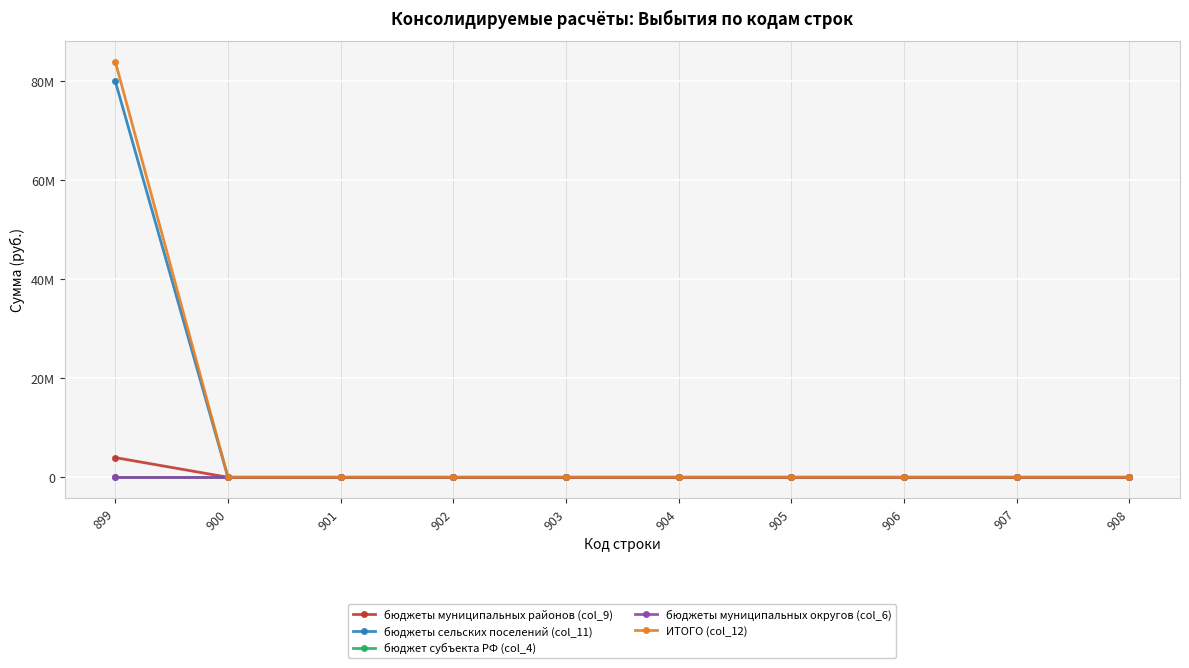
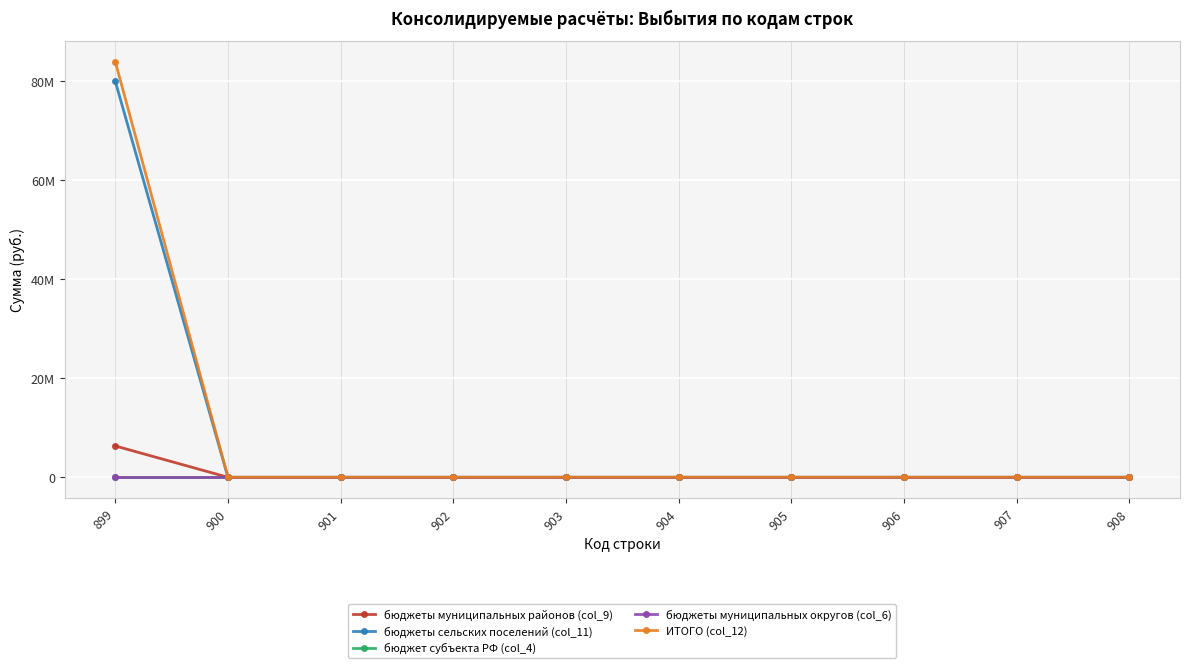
бюджеты муниципальных районов (col_9), 899: 4000000 -> 6000000
